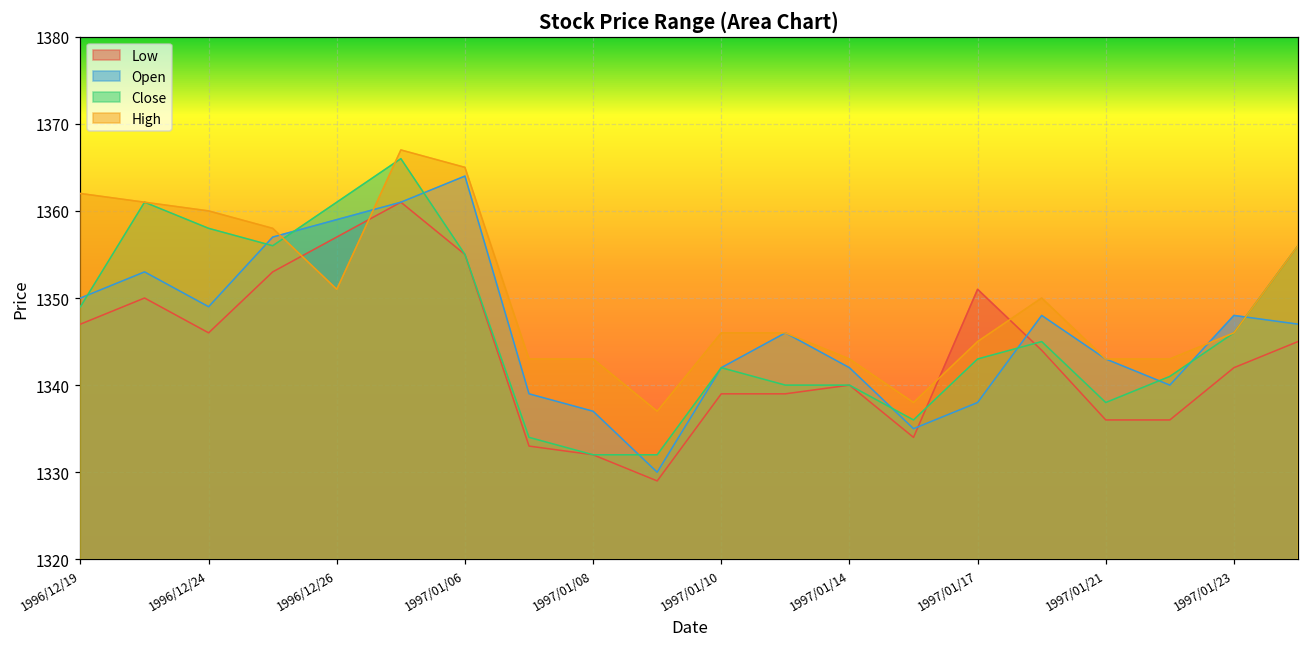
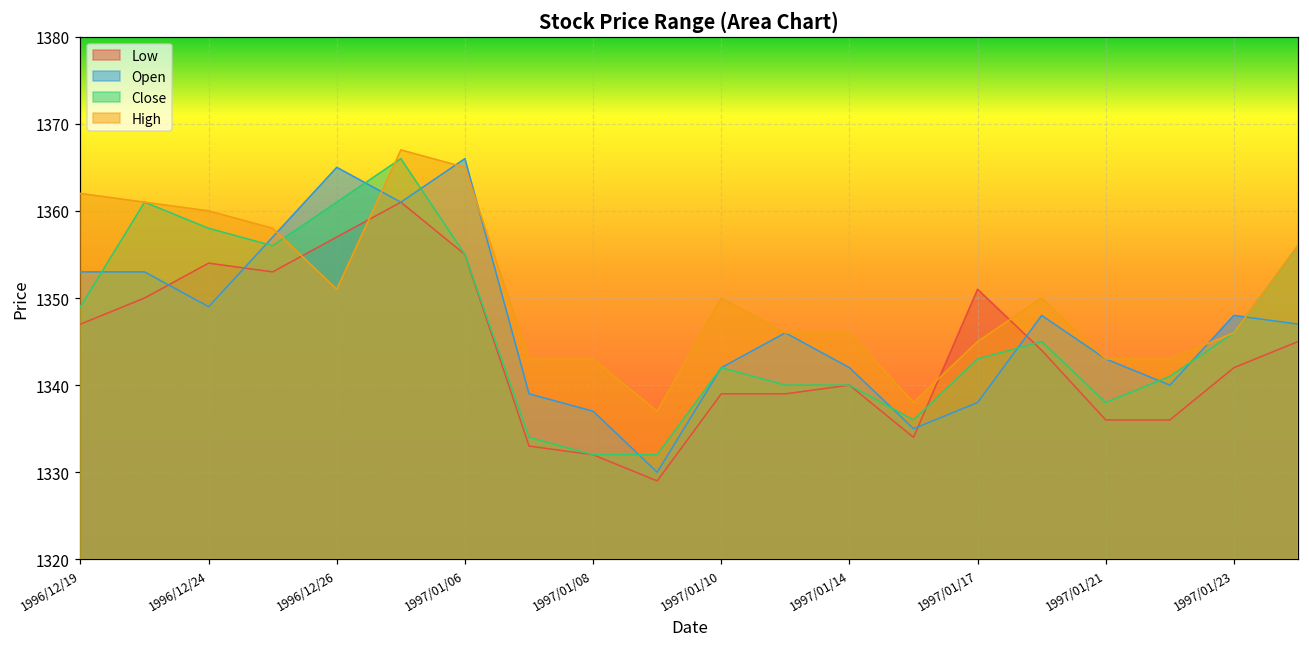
Open, 1996/12/19: 1350 -> 1353
Low, 1996/12/24: 1346 -> 1354
Open, 1996/12/26: 1359 -> 1365
Open, 1997/01/06: 1364 -> 1366
High, 1997/01/10: 1346 -> 1350
High, 1997/01/14: 1343 -> 1346
